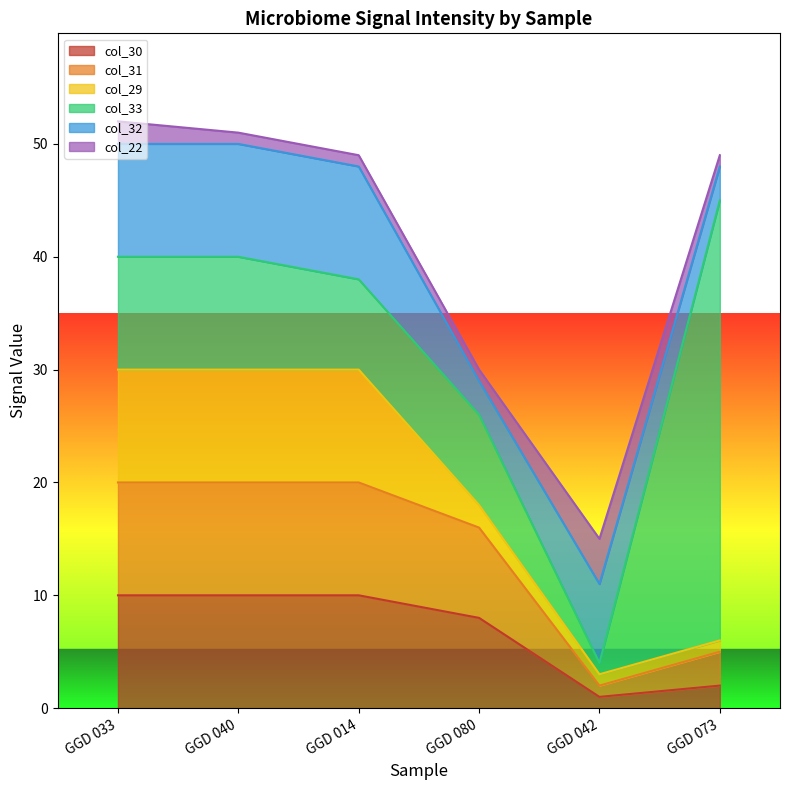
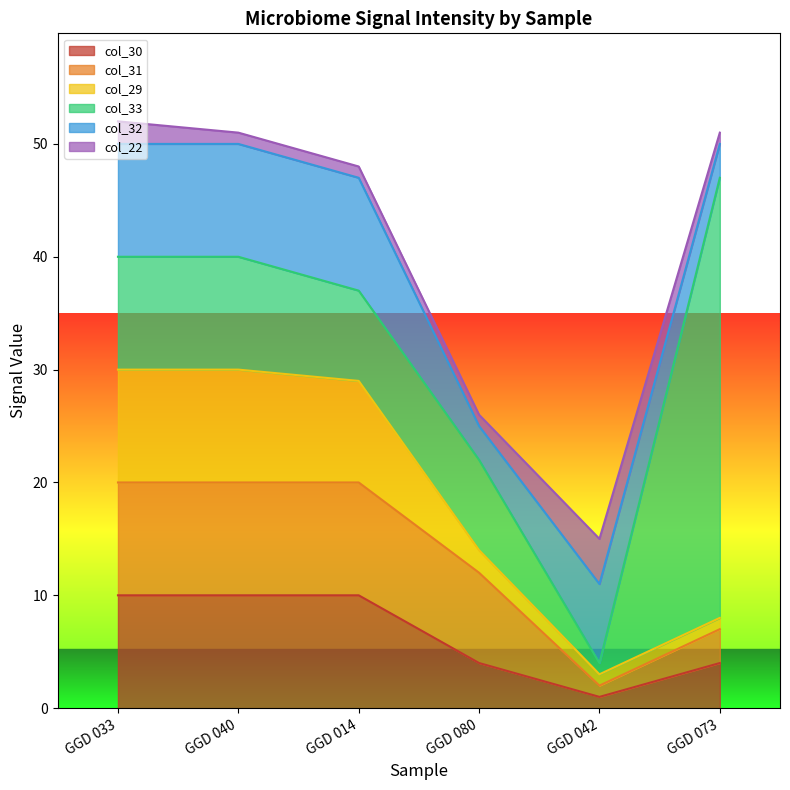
col_29, GGD 014: 10 -> 9
col_30, GGD 080: 8 -> 4
col_30, GGD 073: 2 -> 4
